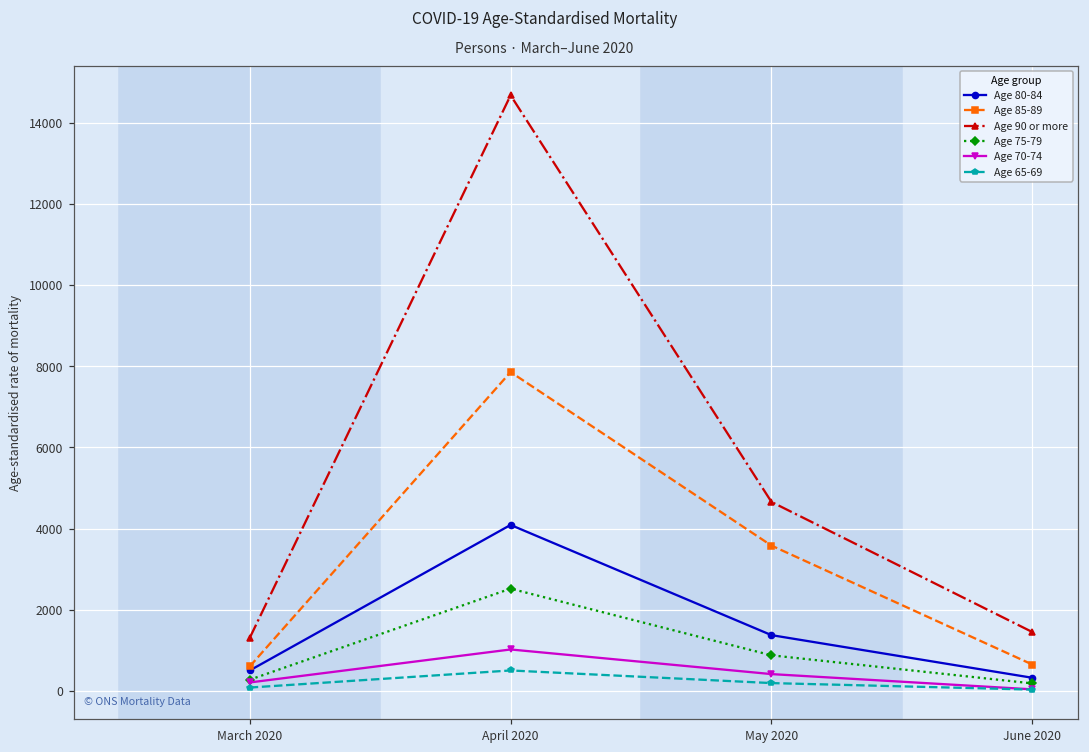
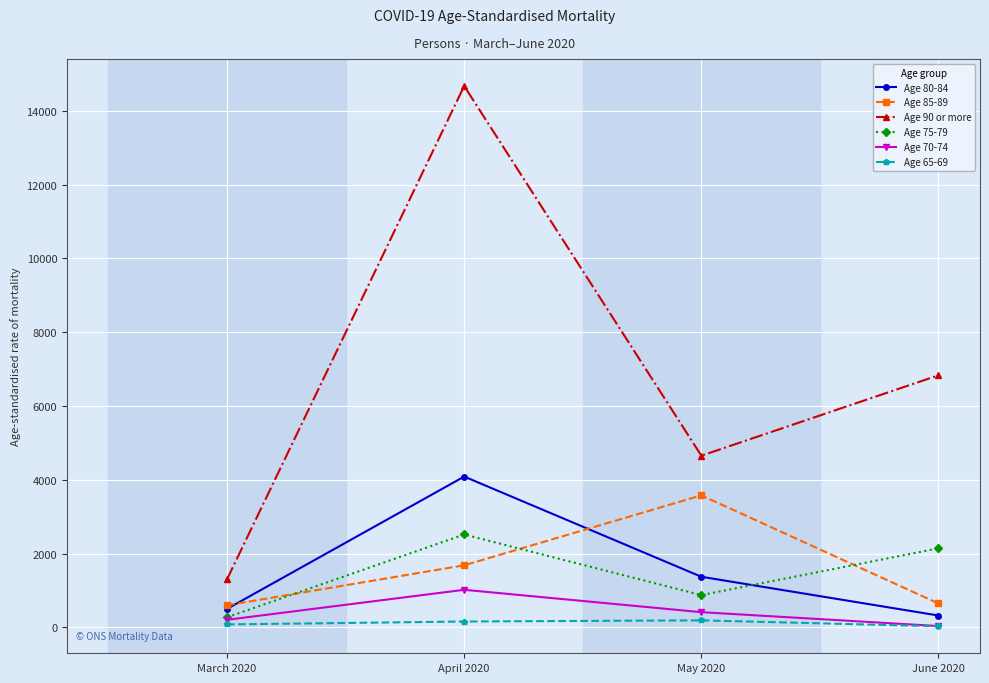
Age 85-89, April 2020: 7900 -> 1700
Age 65-69, April 2020: 500 -> 200
Age 90 or more, June 2020: 1500 -> 6800
Age 75-79, June 2020: 200 -> 2100
